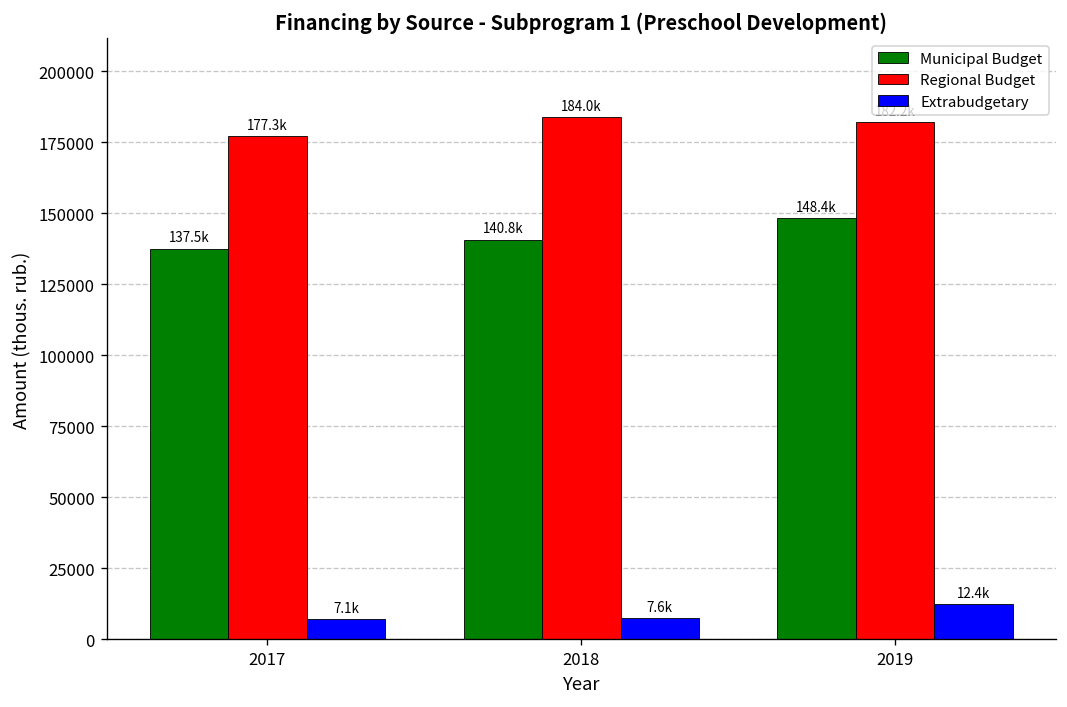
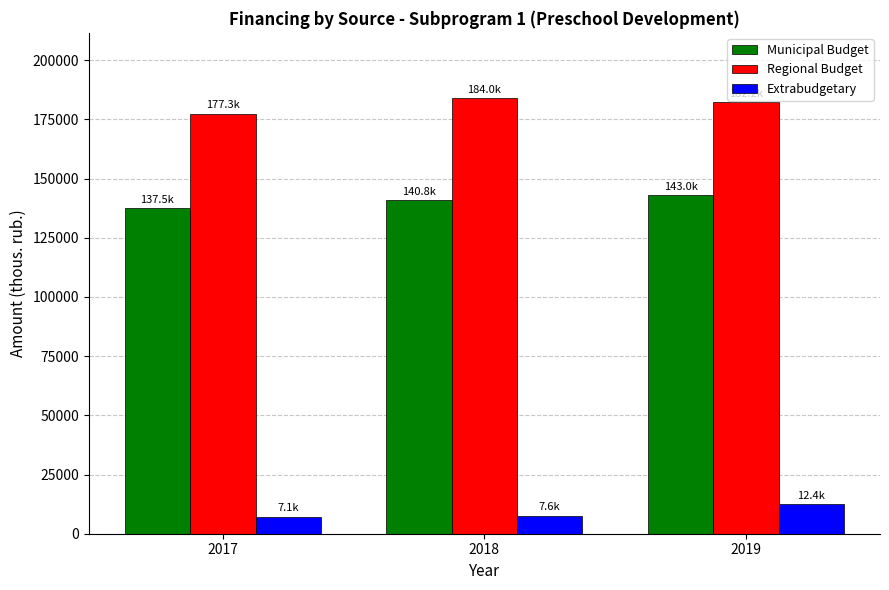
Municipal Budget, 2019: 148.4k -> 143.0k
